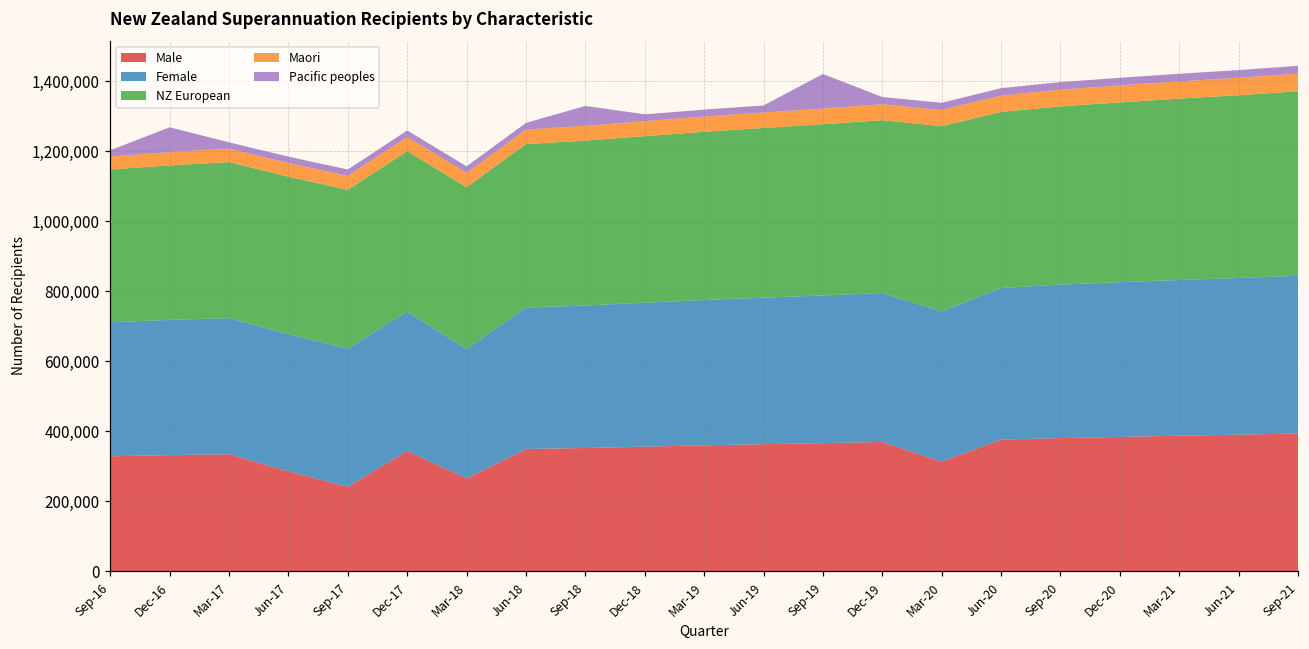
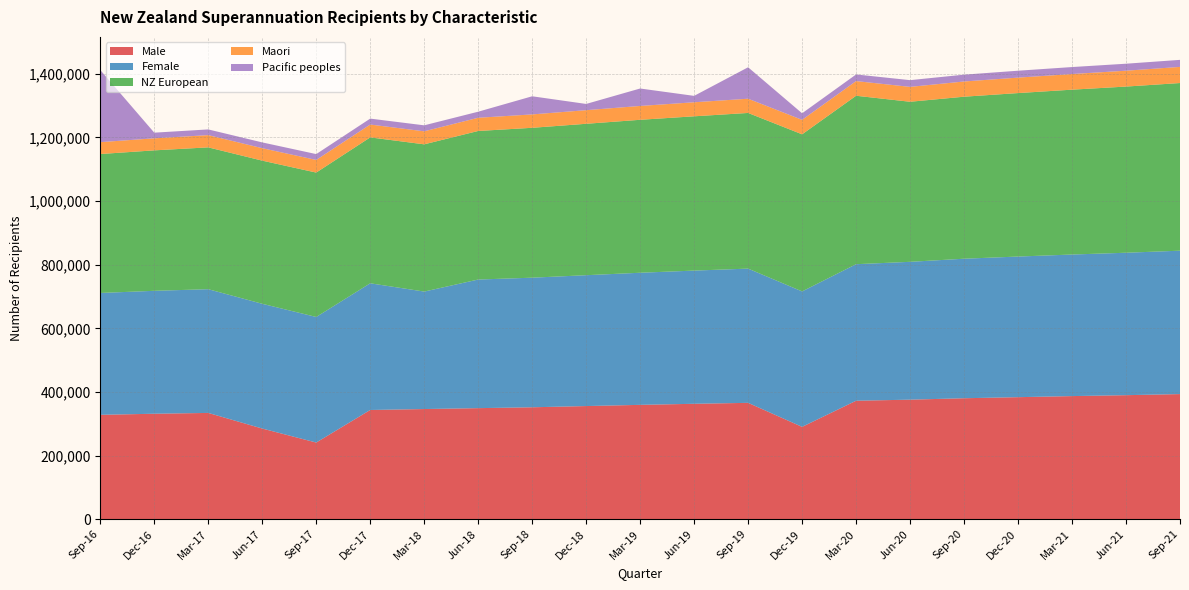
Pacific peoples, Sep-16: 20,000 -> 230,000
Pacific peoples, Dec-16: 70,000 -> 20,000
Male, Mar-18: 260,000 -> 350,000
Pacific peoples, Mar-19: 20,000 -> 50,000
Male, Dec-19: 370,000 -> 290,000
Male, Mar-20: 310,000 -> 370,000
